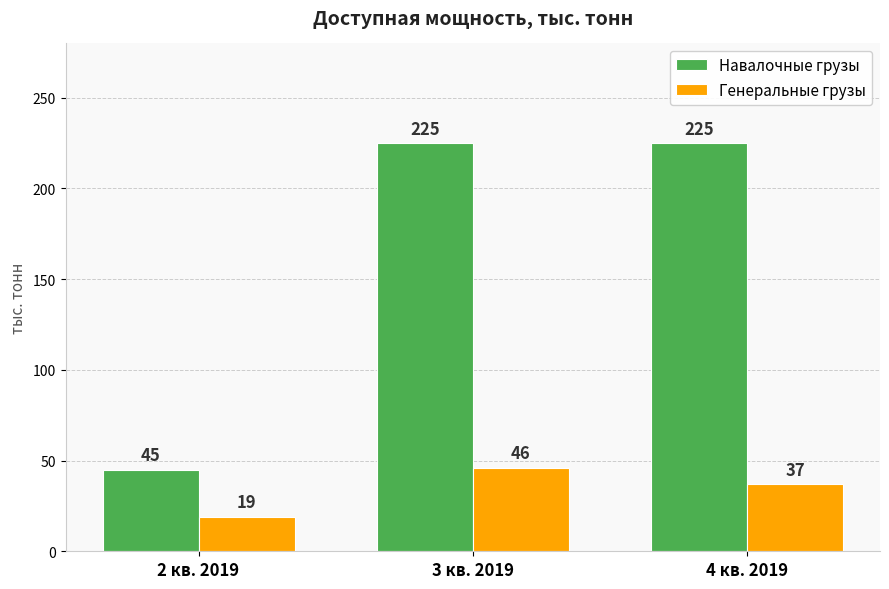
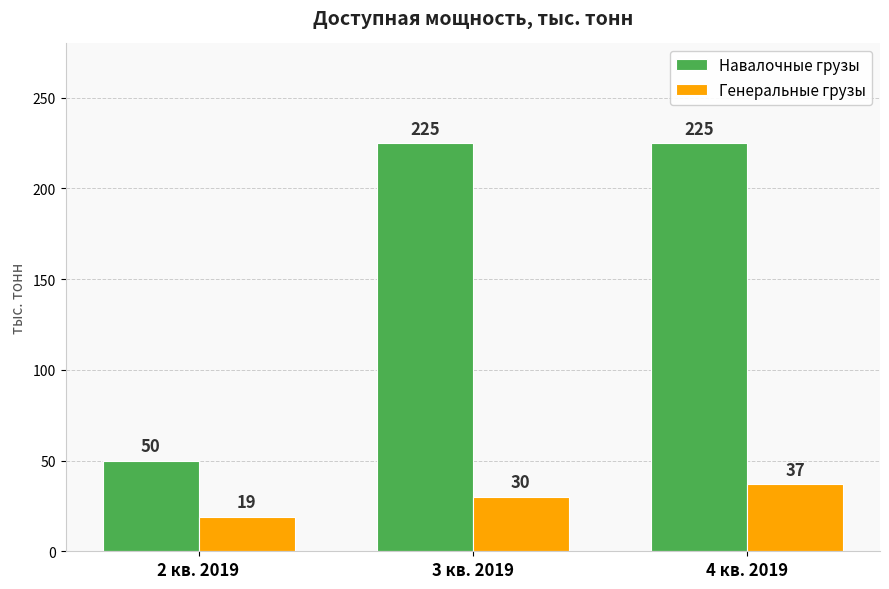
Навалочные грузы, 2 кв. 2019: 45 -> 50
Генеральные грузы, 3 кв. 2019: 46 -> 30
